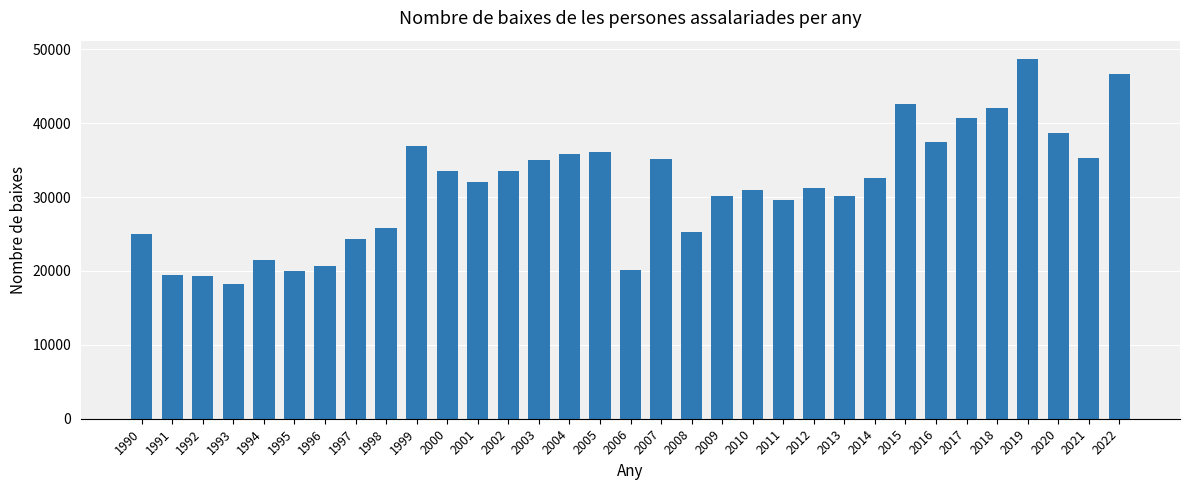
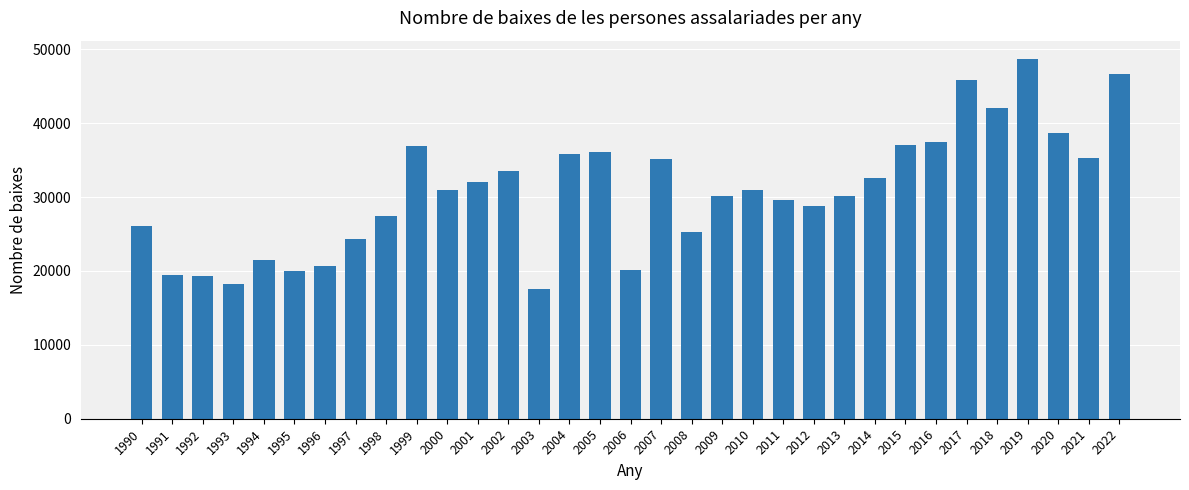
1990: 25000 -> 26000
1998: 26000 -> 27000
2000: 34000 -> 31000
2003: 35000 -> 18000
2012: 31000 -> 29000
2015: 43000 -> 37000
2017: 41000 -> 46000
